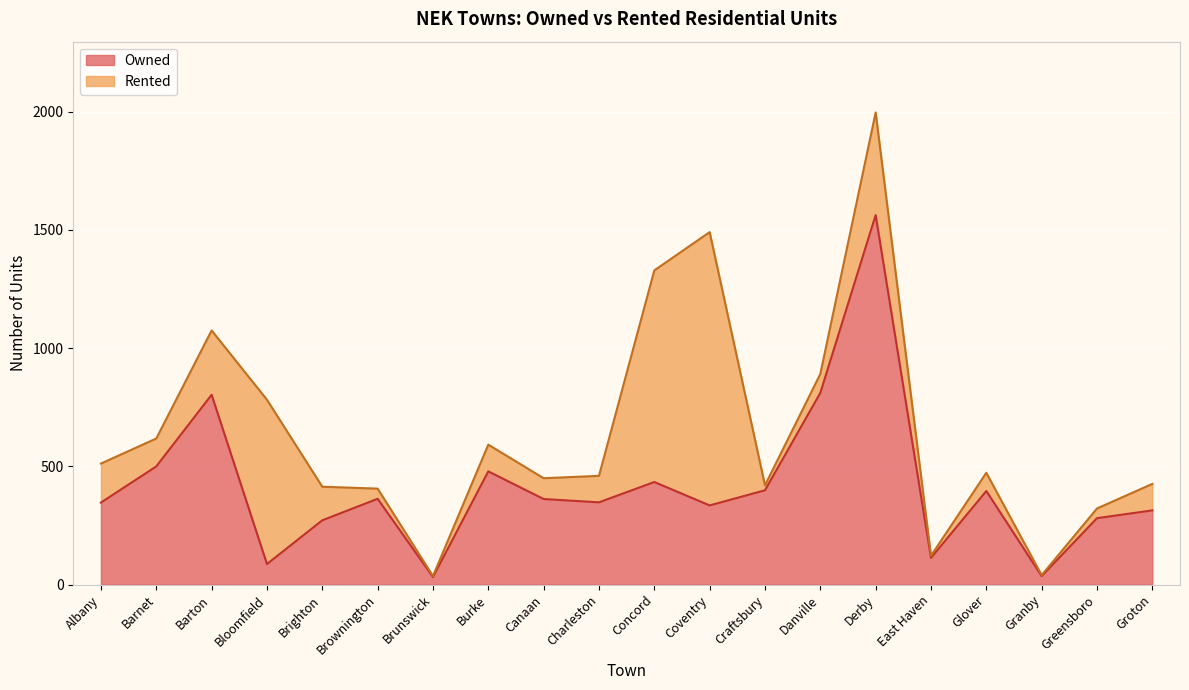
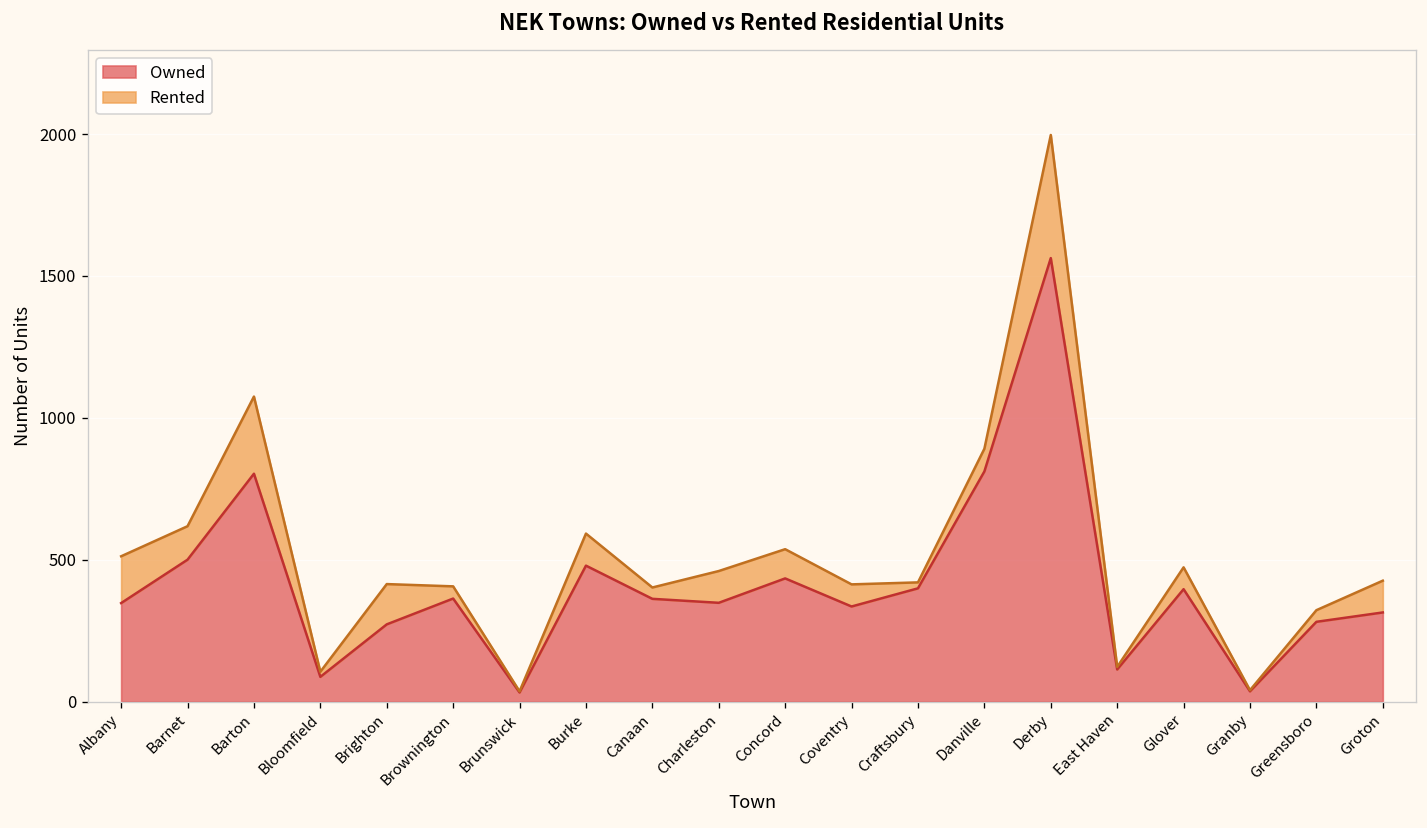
Rented, Bloomfield: 700 -> 20
Rented, Canaan: 90 -> 40
Rented, Concord: 900 -> 100
Rented, Coventry: 1160 -> 80
